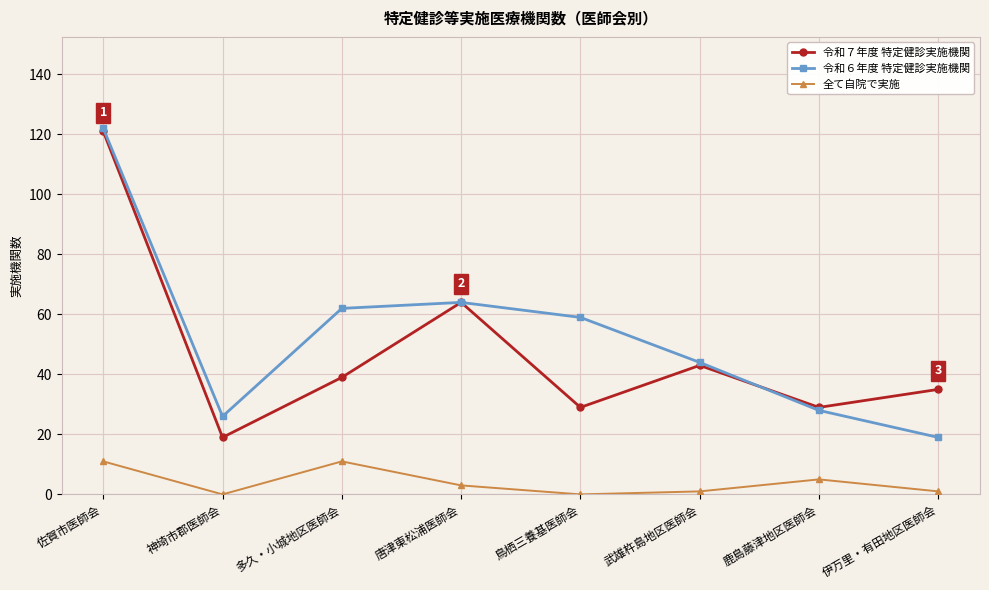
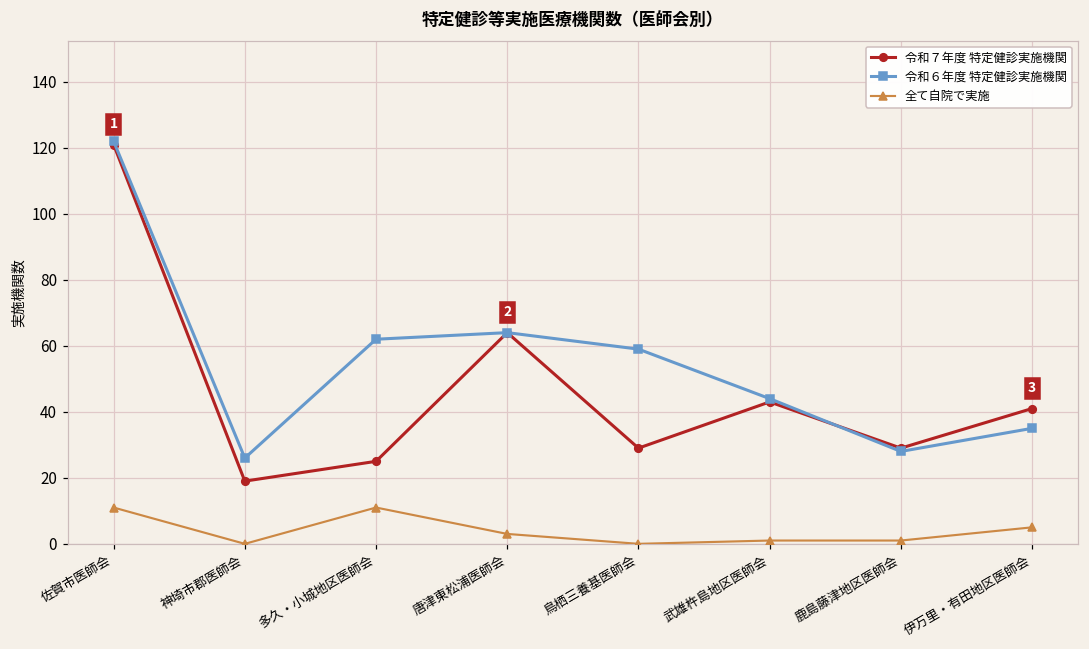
令和７年度 特定健診実施機関, 多久・小城地区医師会: 39 -> 25
全て自院で実施, 鹿島藤津地区医師会: 5 -> 1
令和７年度 特定健診実施機関, 伊万里・有田地区医師会: 35 -> 41
令和６年度 特定健診実施機関, 伊万里・有田地区医師会: 19 -> 35
全て自院で実施, 伊万里・有田地区医師会: 1 -> 5
